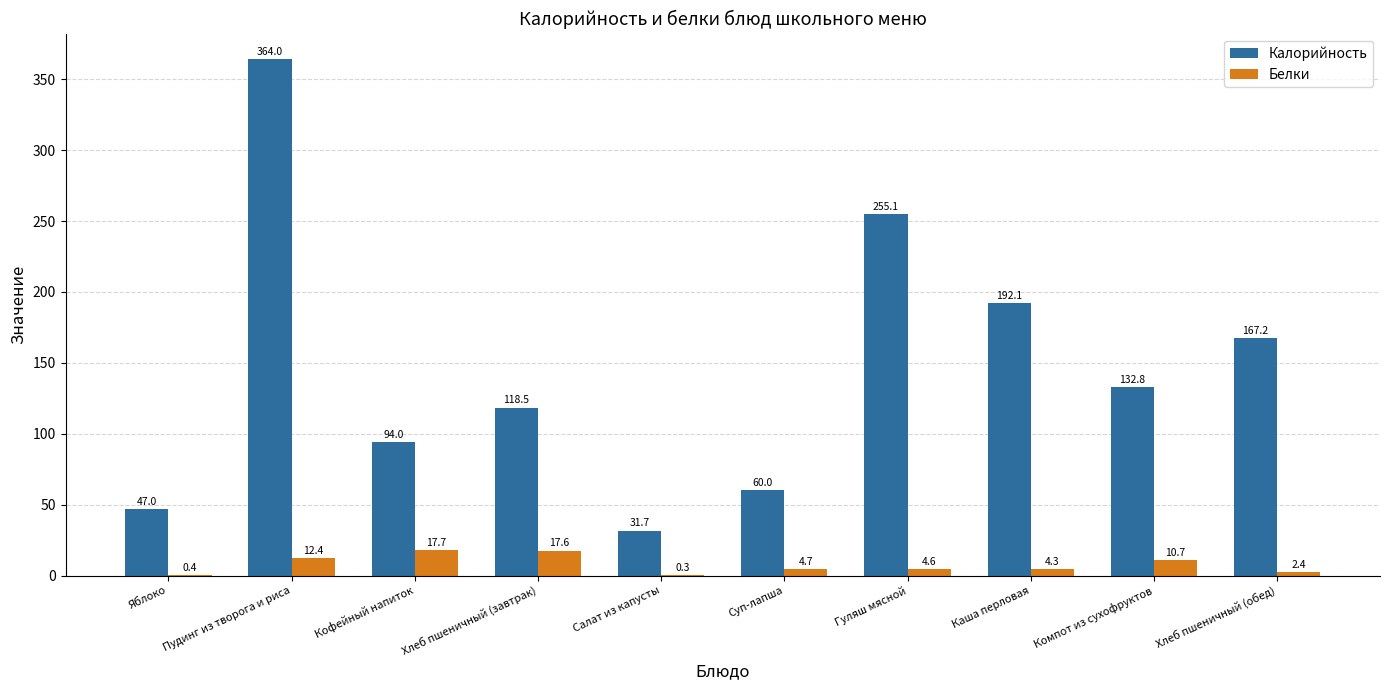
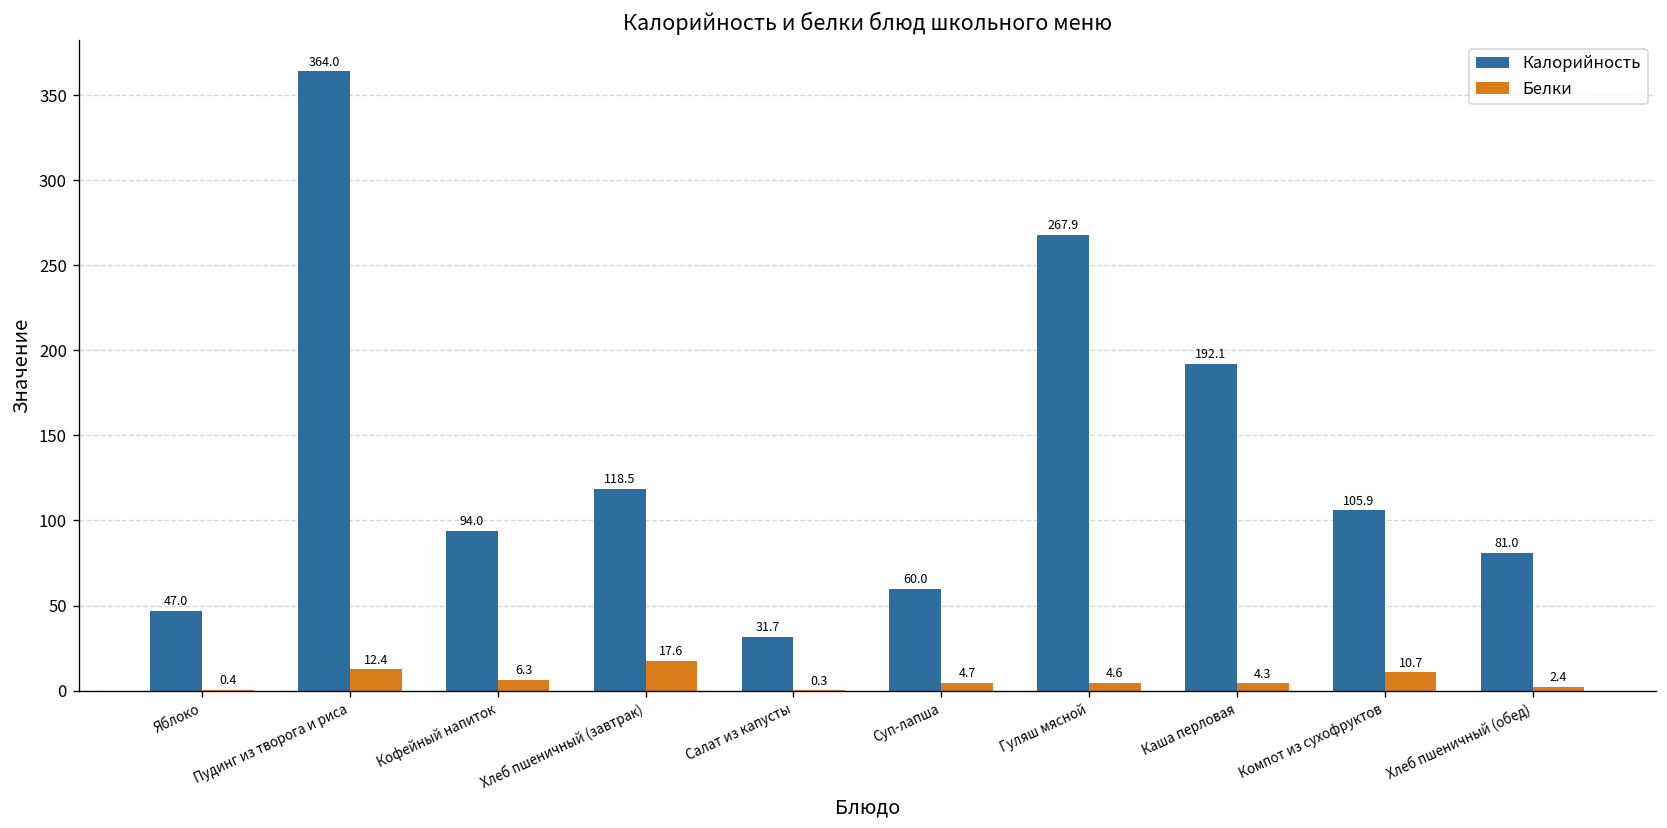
Белки, Кофейный напиток: 17.7 -> 6.3
Калорийность, Гуляш мясной: 255.1 -> 267.9
Калорийность, Компот из сухофруктов: 132.8 -> 105.9
Калорийность, Хлеб пшеничный (обед): 167.2 -> 81.0
